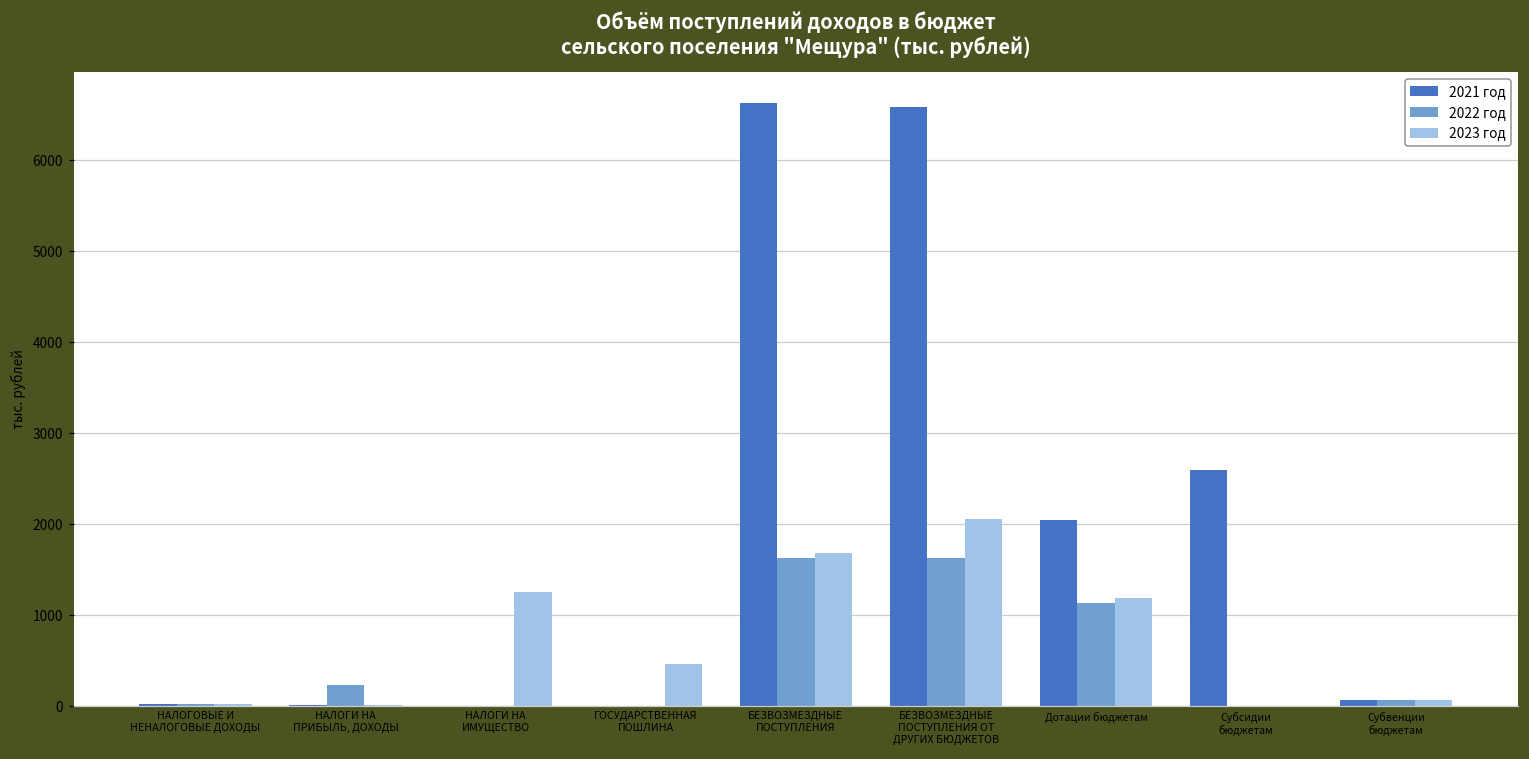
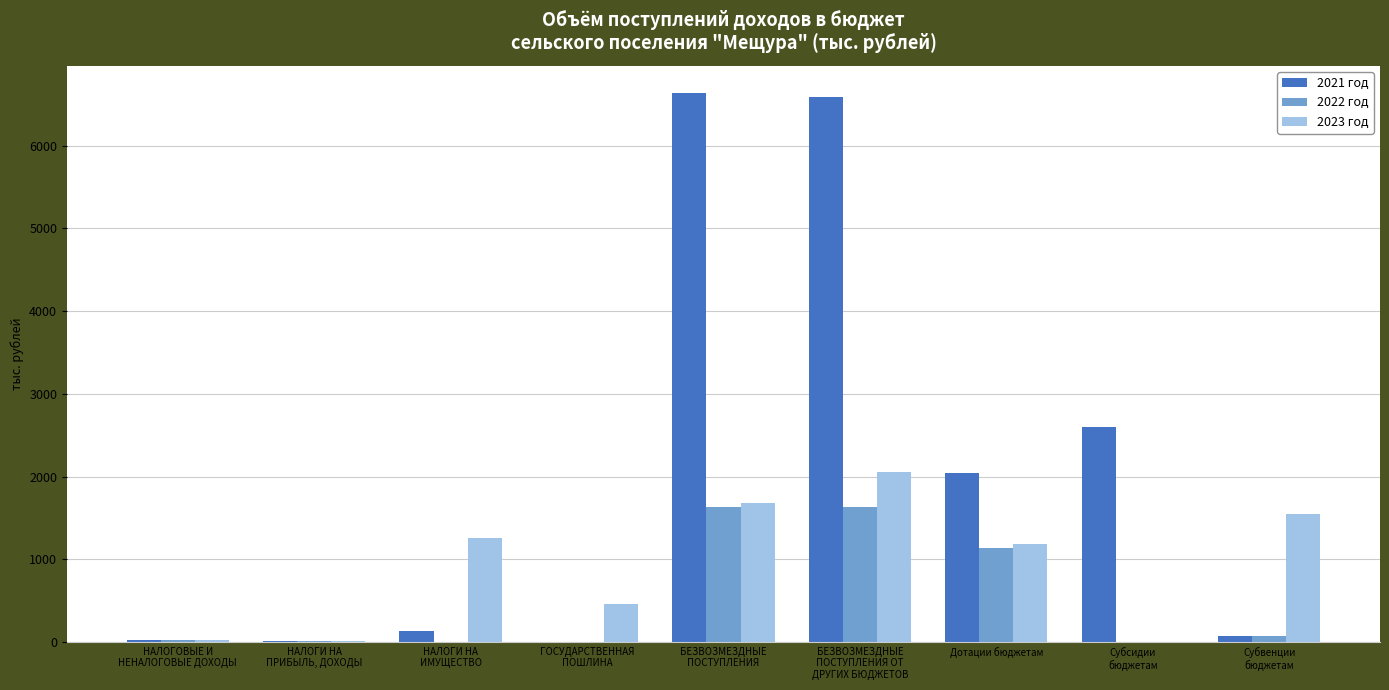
2022 год, НАЛОГИ НА ПРИБЫЛЬ, ДОХОДЫ: 200 -> 0
2021 год, НАЛОГИ НА ИМУЩЕСТВО: 0 -> 100
2023 год, Субвенции бюджетам: 100 -> 1500
